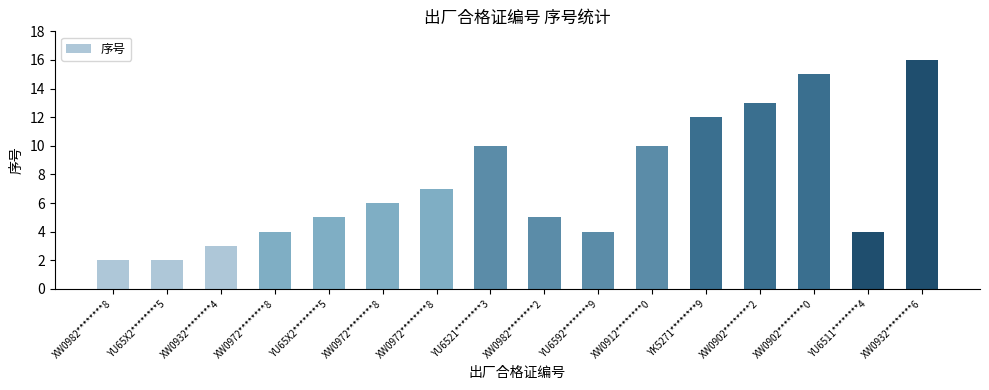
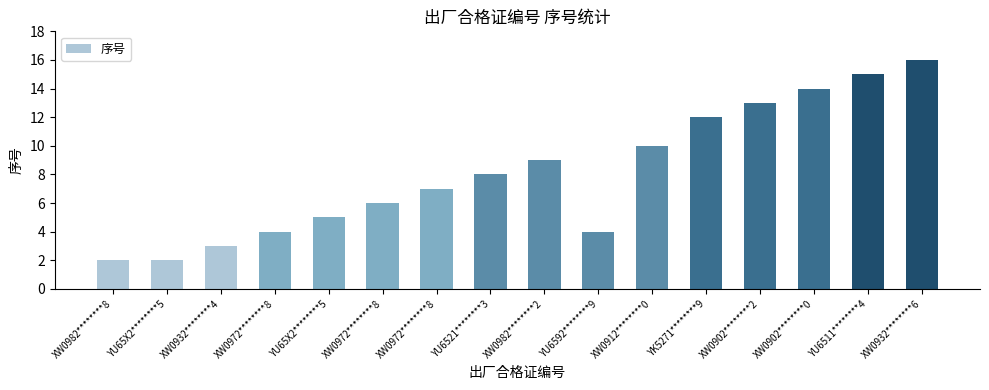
YU6521********3: 10 -> 8
XW0982********2: 5 -> 9
XW0902********0: 15 -> 14
YU6511********4: 4 -> 15
